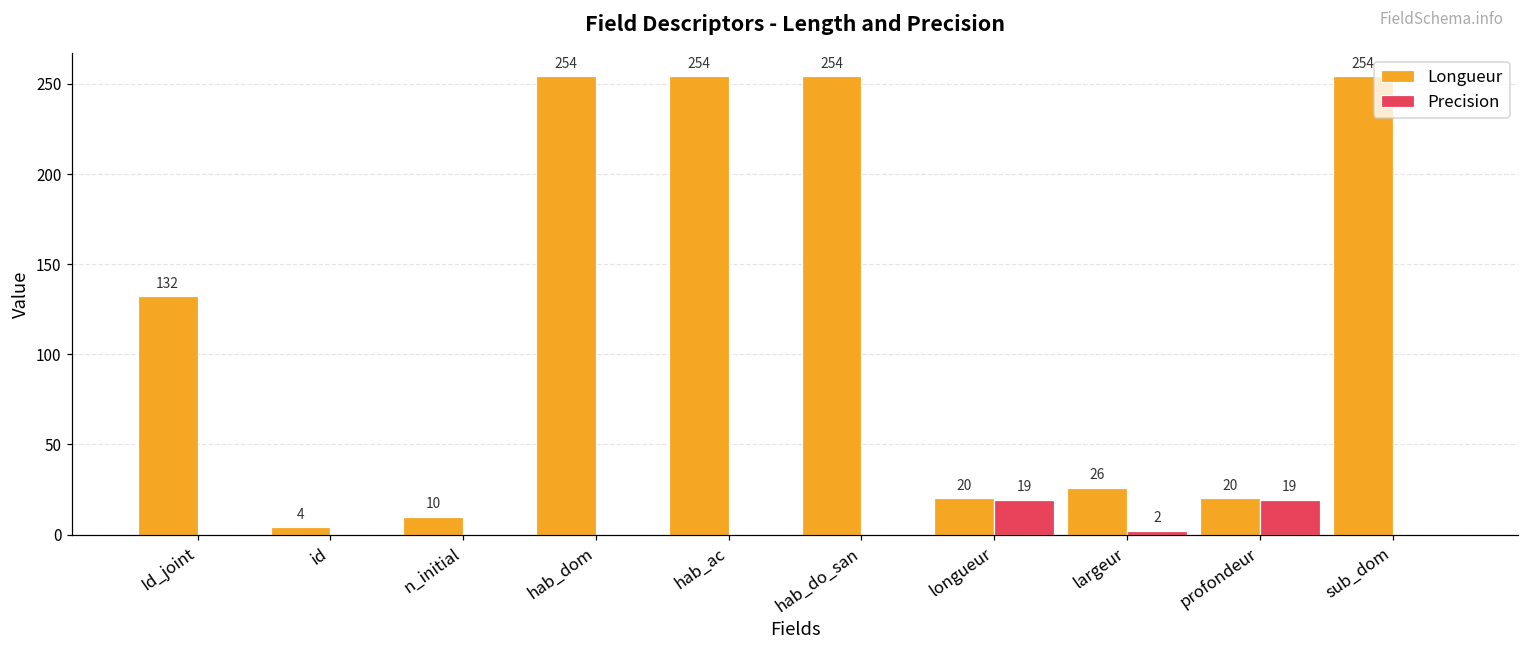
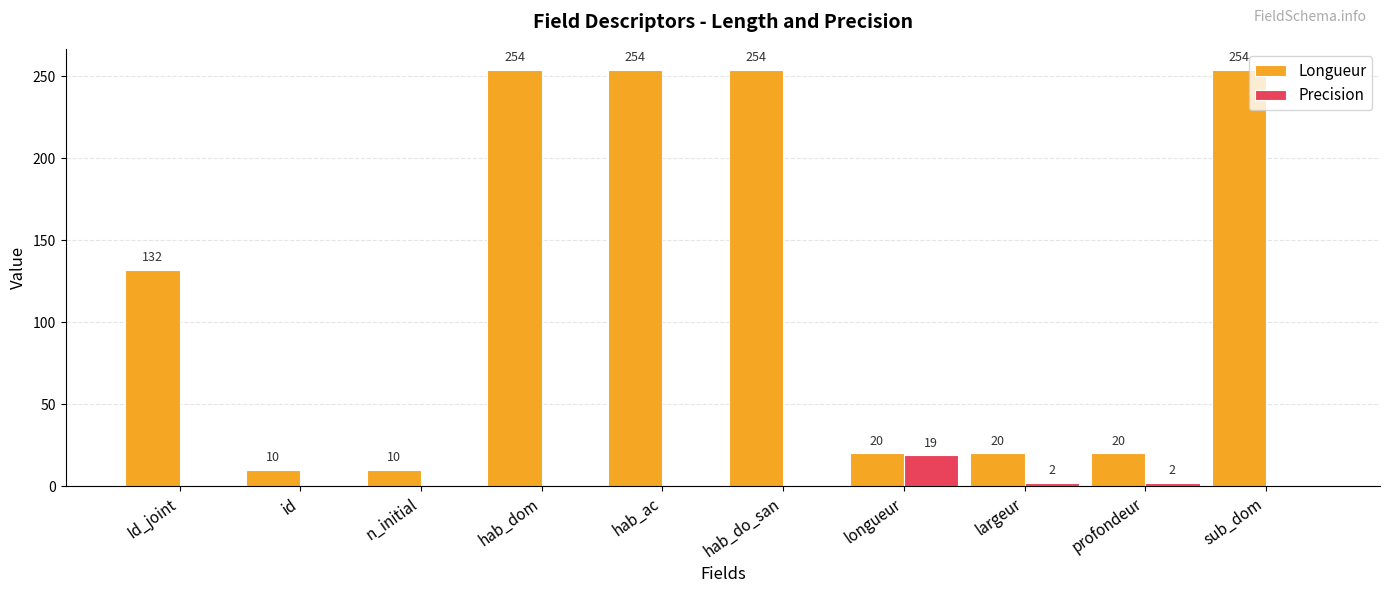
Longueur, id: 4 -> 10
Longueur, largeur: 26 -> 20
Precision, profondeur: 19 -> 2
